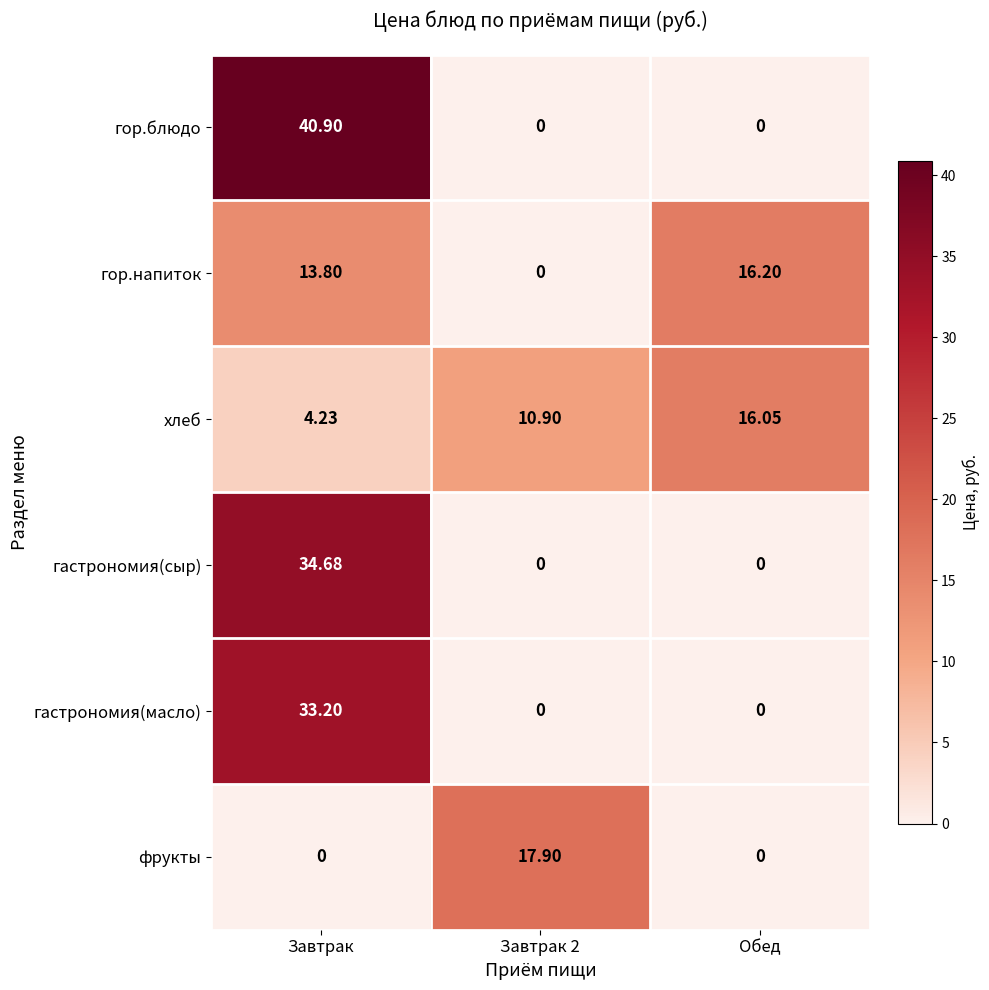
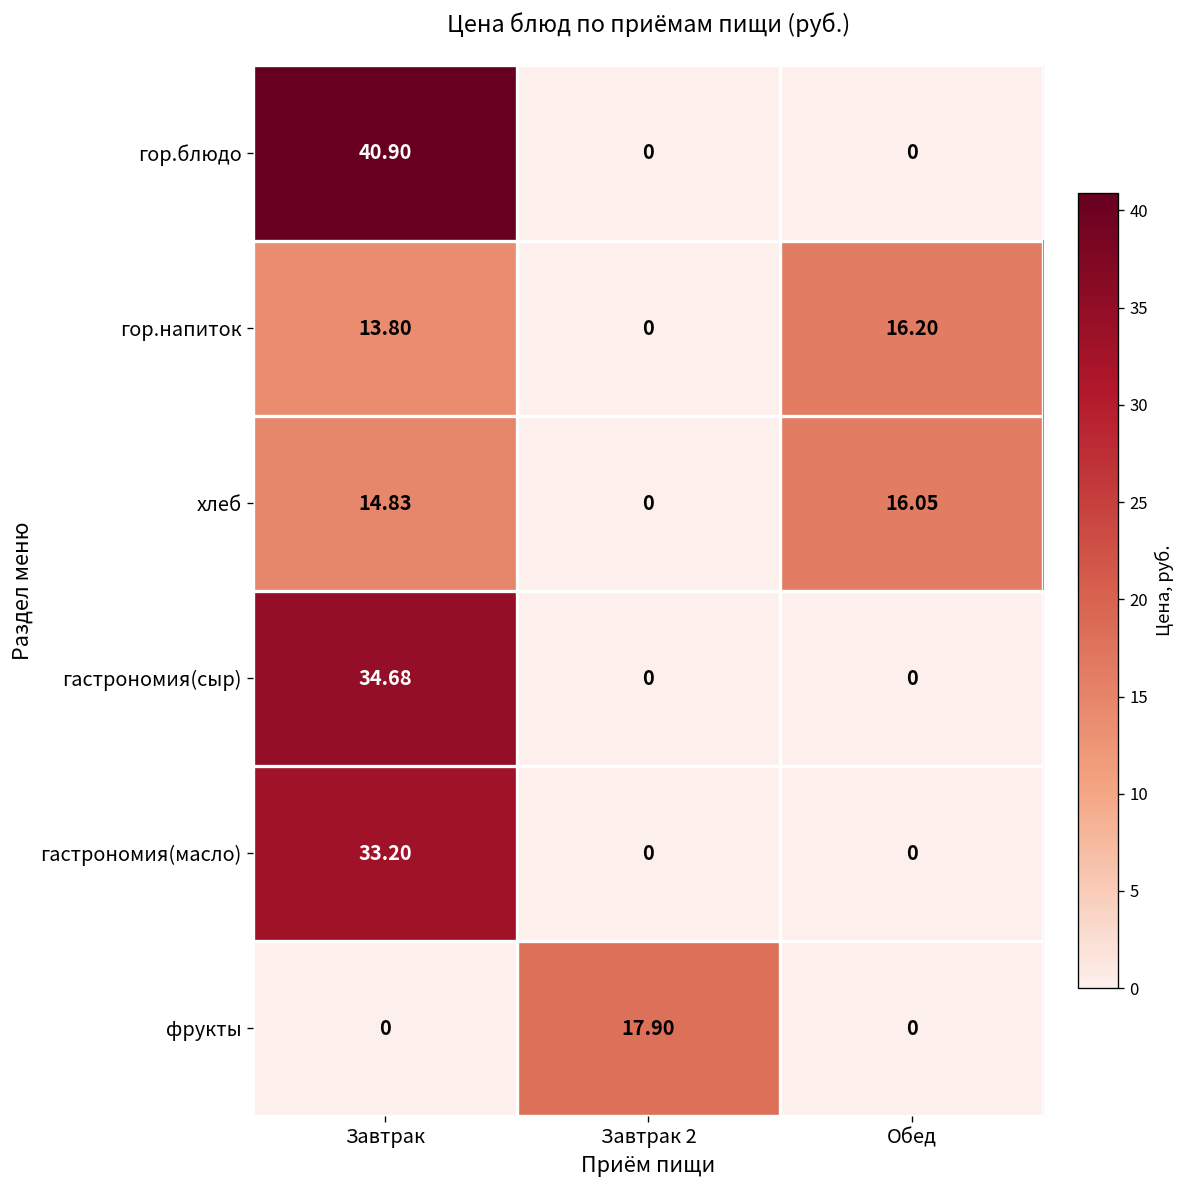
хлеб, Завтрак: 4.23 -> 14.83
хлеб, Завтрак 2: 10.90 -> 0
